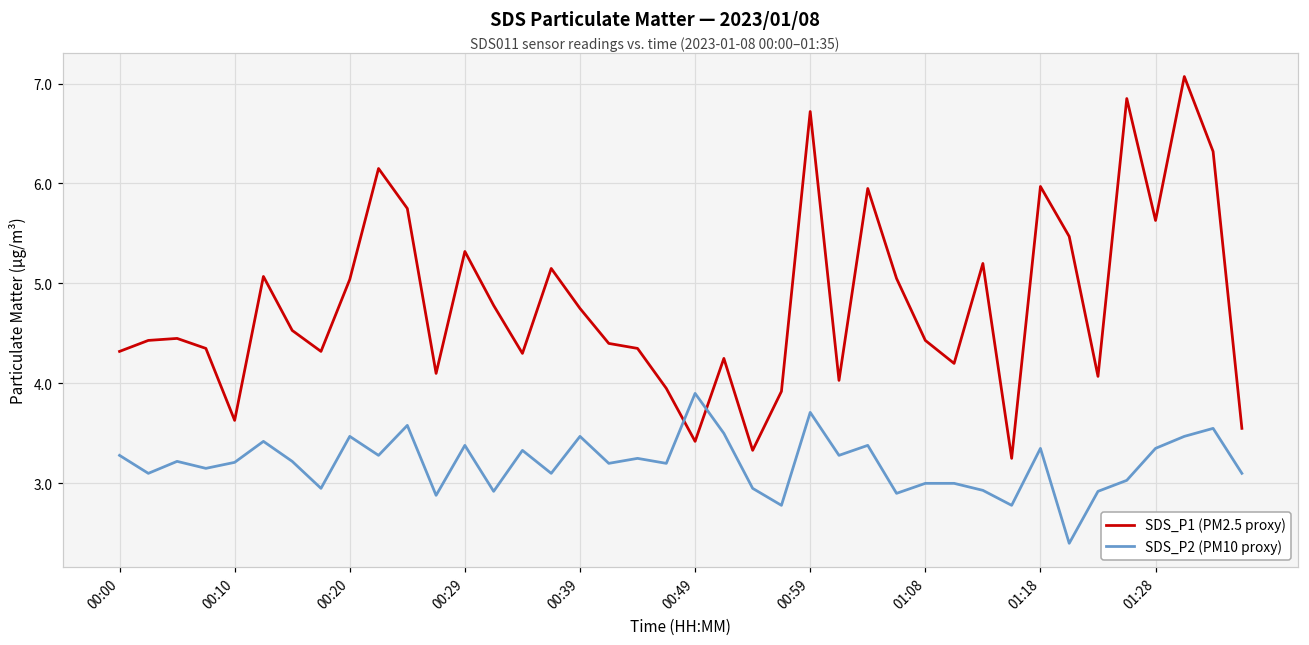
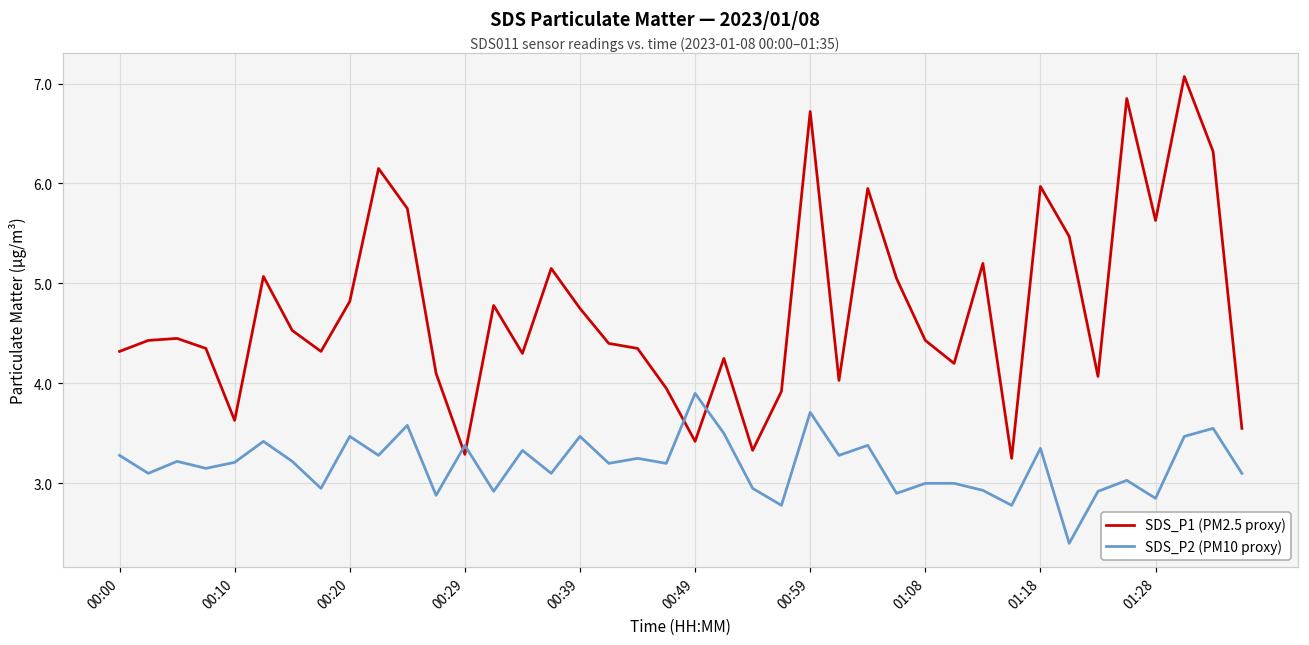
SDS_P1 (PM2.5 proxy), 00:20: 5.0 -> 4.8
SDS_P1 (PM2.5 proxy), 00:29: 5.3 -> 3.3
SDS_P2 (PM10 proxy), 01:28: 3.4 -> 2.9
